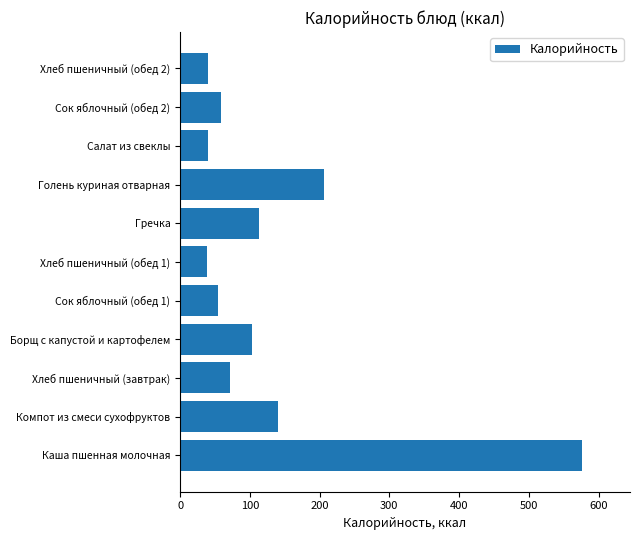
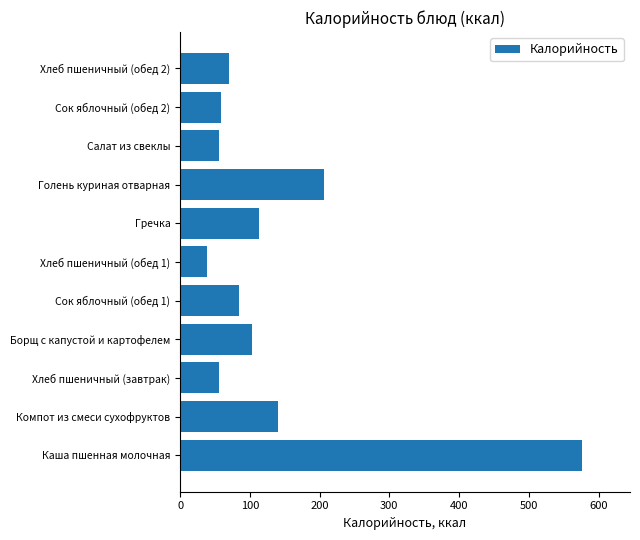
Хлеб пшеничный (обед 2): 40 -> 70
Салат из свеклы: 40 -> 60
Сок яблочный (обед 1): 50 -> 80
Хлеб пшеничный (завтрак): 70 -> 60
